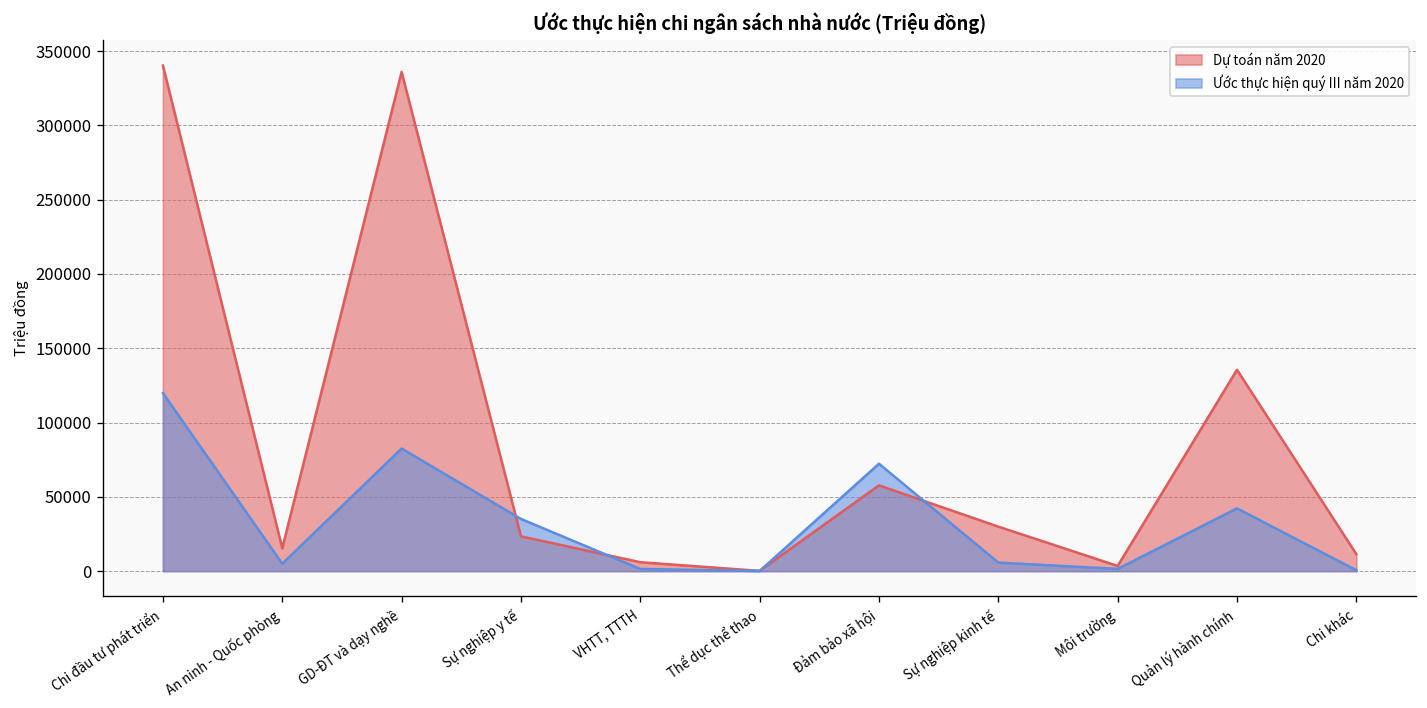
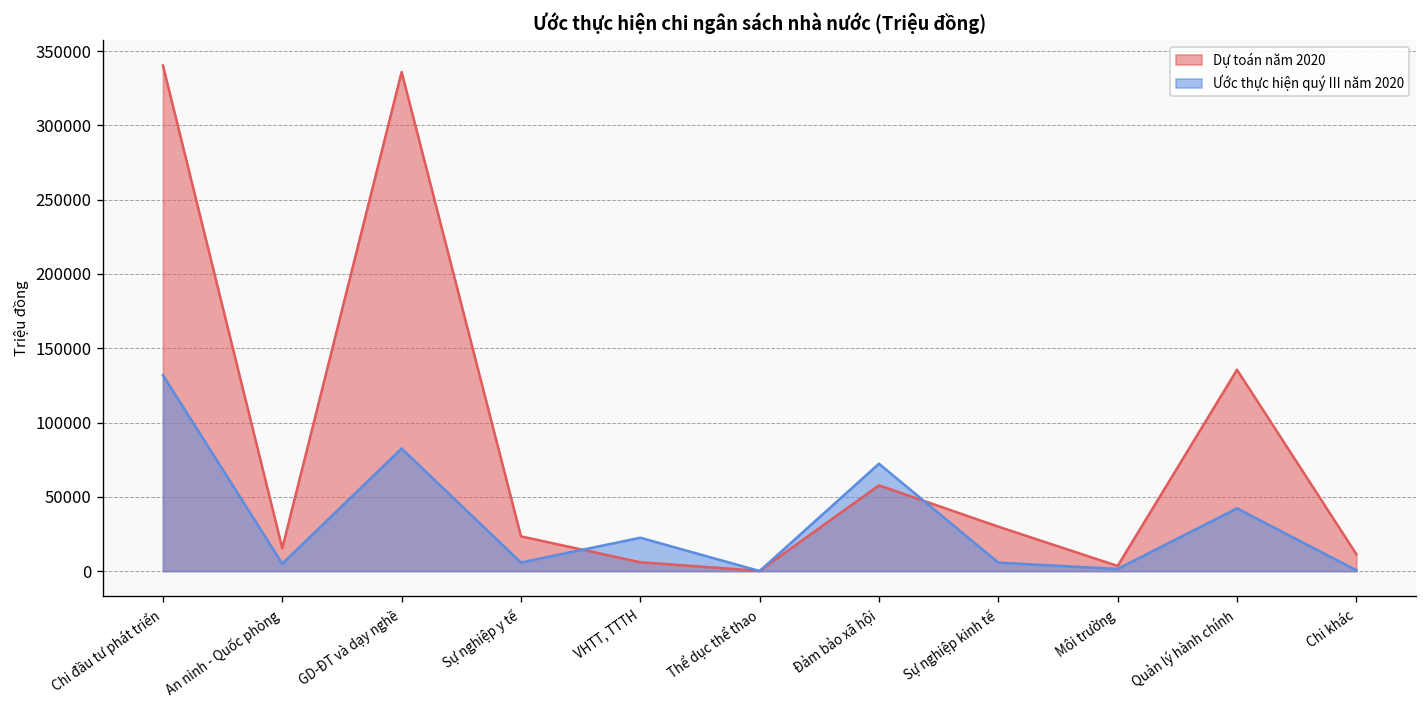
Ước thực hiện quý III năm 2020, Chi đầu tư phát triển: 120000 -> 132000
Ước thực hiện quý III năm 2020, Sự nghiệp y tế: 35000 -> 6000
Ước thực hiện quý III năm 2020, VHTT, TTTH: 1000 -> 22000
